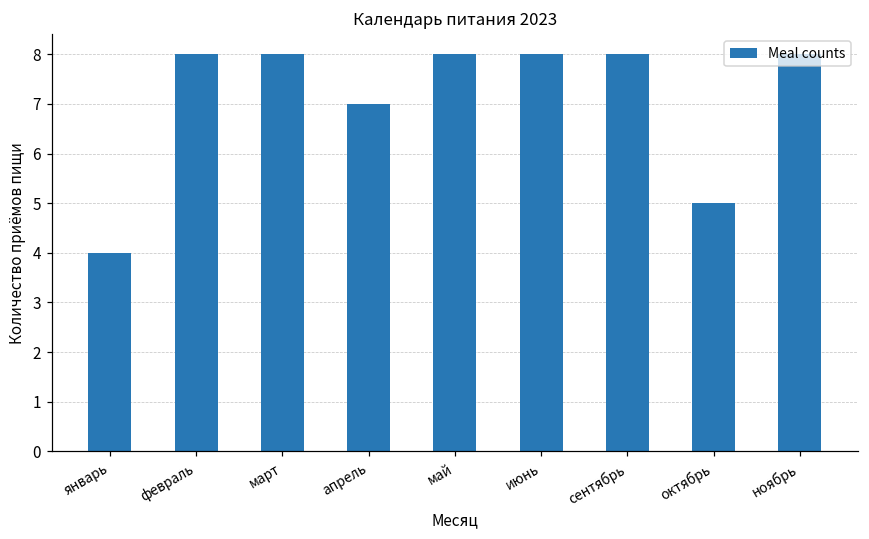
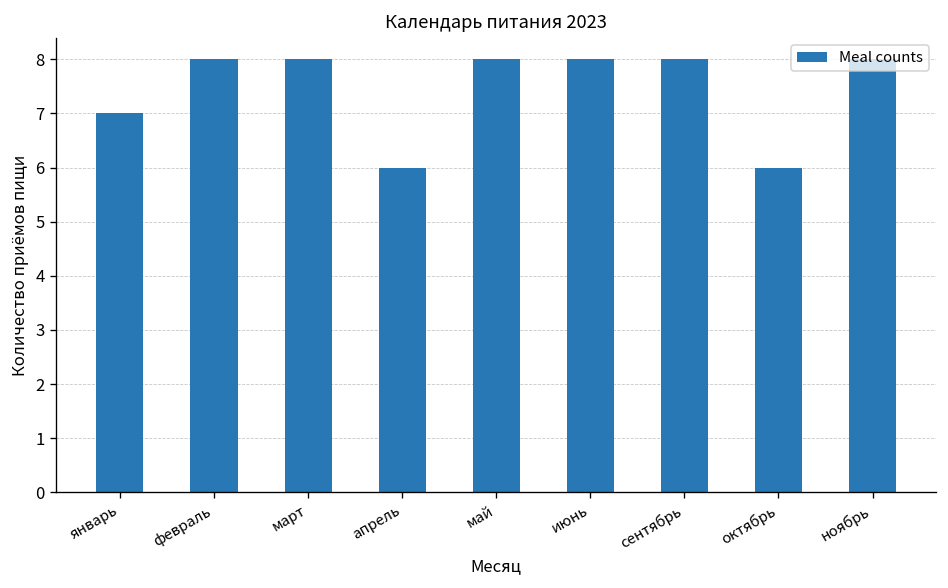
январь: 4 -> 7
апрель: 7 -> 6
октябрь: 5 -> 6
